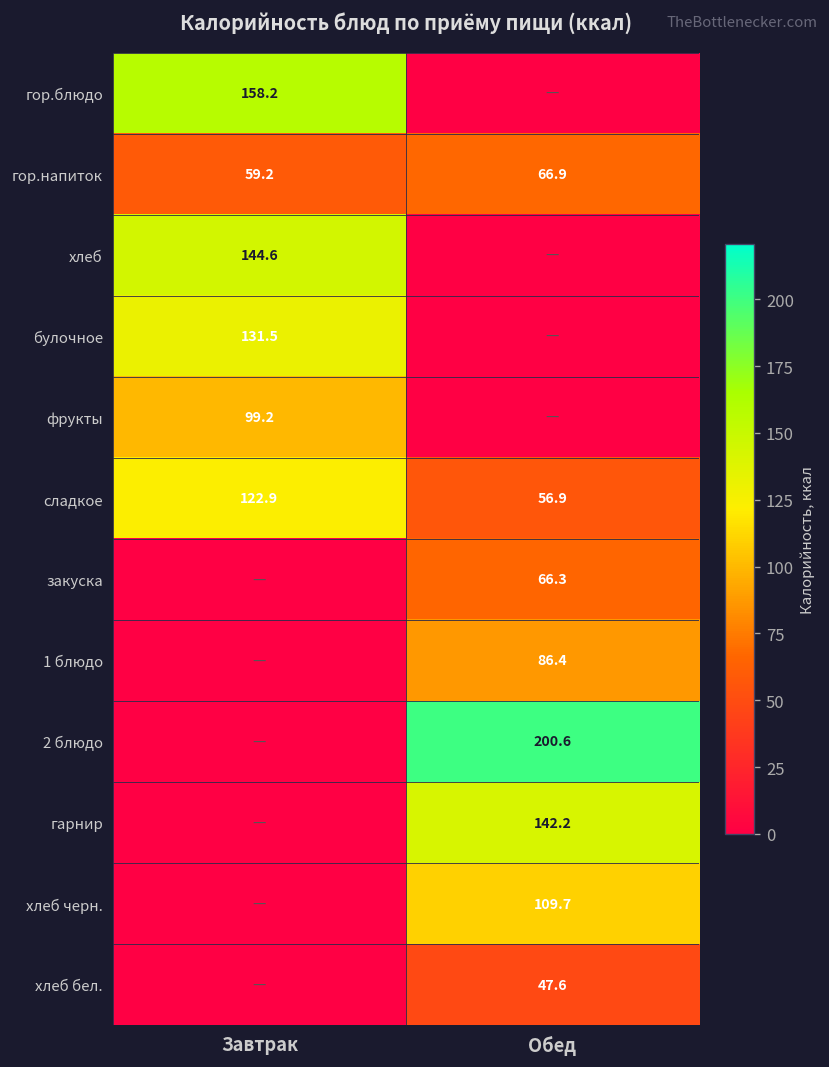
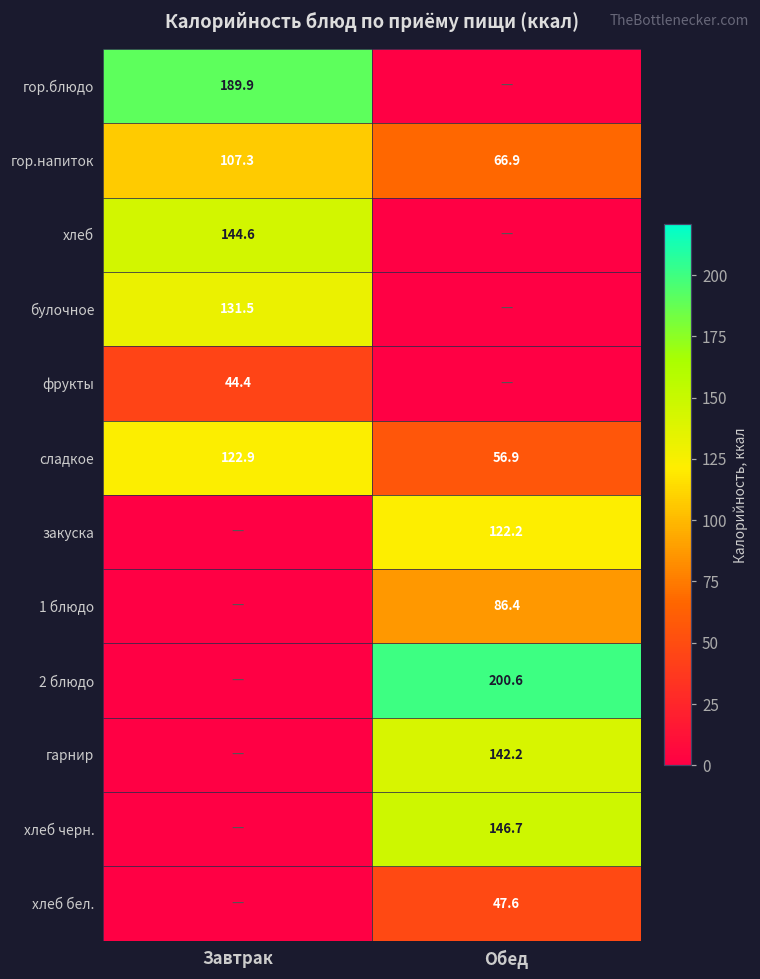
гор.блюдо, Завтрак: 158.2 -> 189.9
гор.напиток, Завтрак: 59.2 -> 107.3
фрукты, Завтрак: 99.2 -> 44.4
закуска, Обед: 66.3 -> 122.2
хлеб черн., Обед: 109.7 -> 146.7
